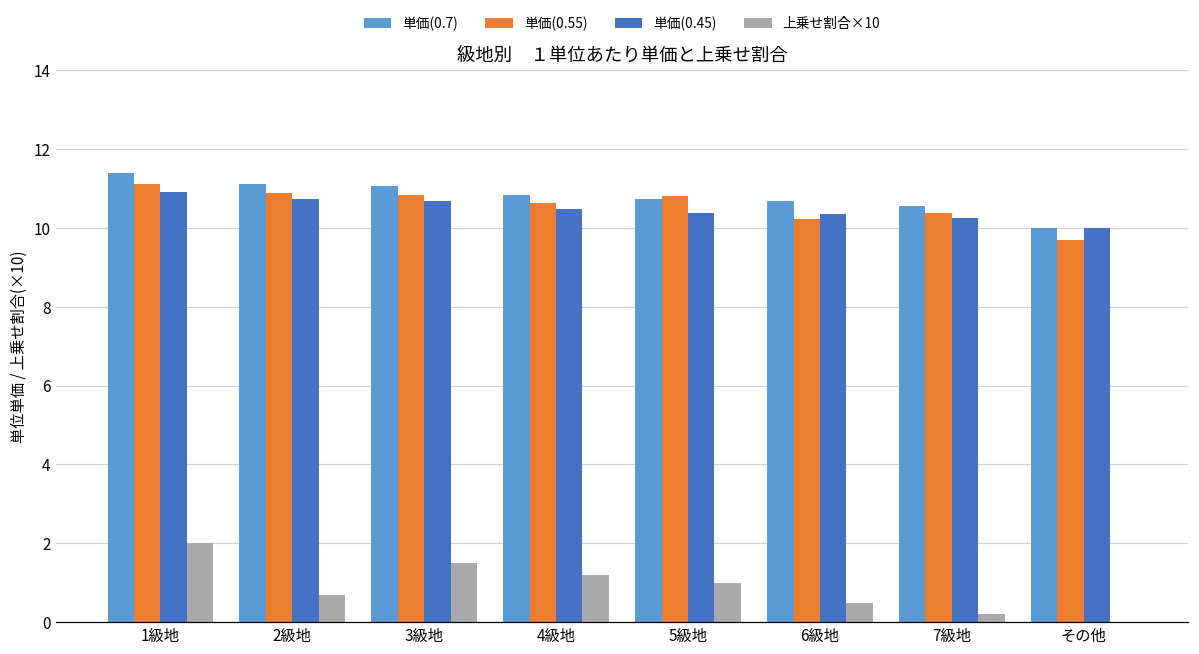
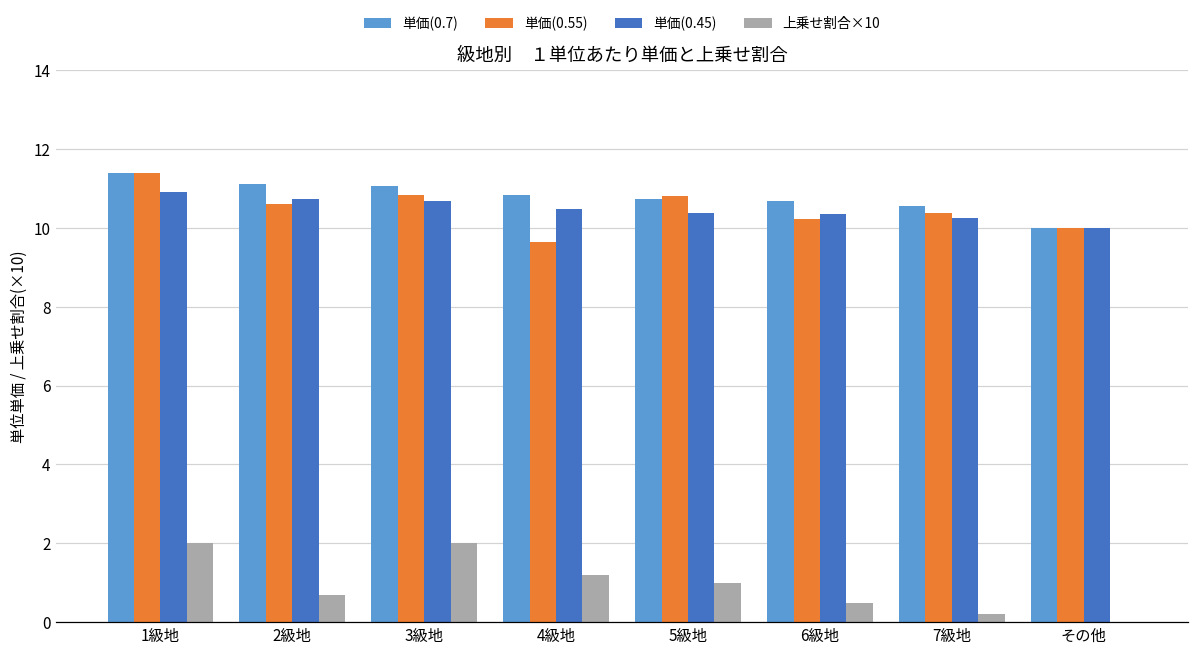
単価(0.55), 1級地: 11.1 -> 11.4
単価(0.55), 2級地: 10.9 -> 10.6
上乗せ割合×10, 3級地: 1.5 -> 2.0
単価(0.55), 4級地: 10.6 -> 9.7
単価(0.55), その他: 9.7 -> 10.0
